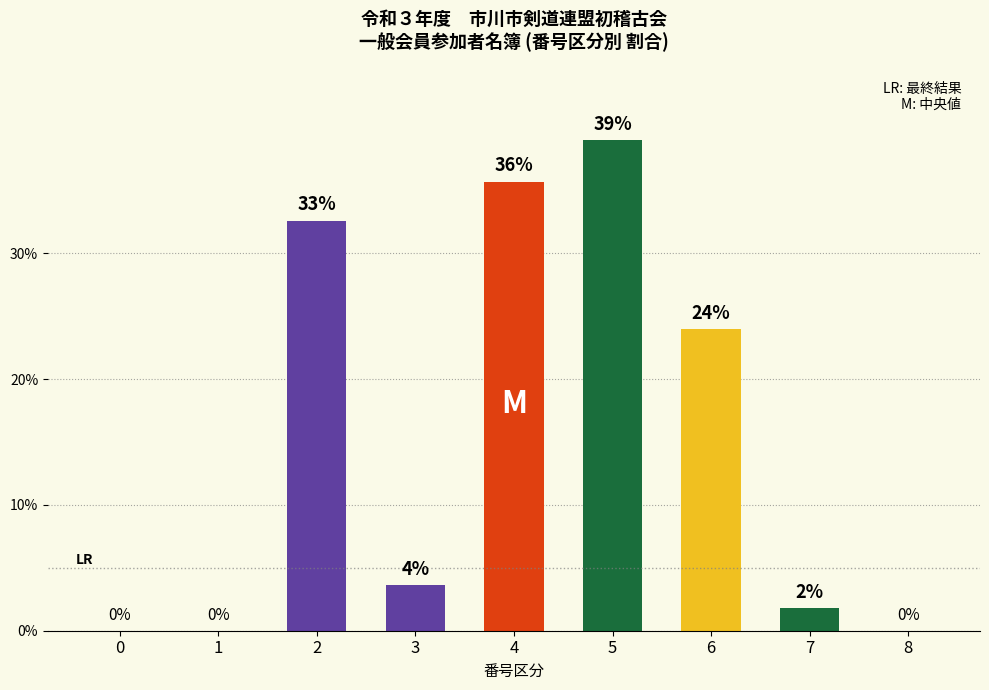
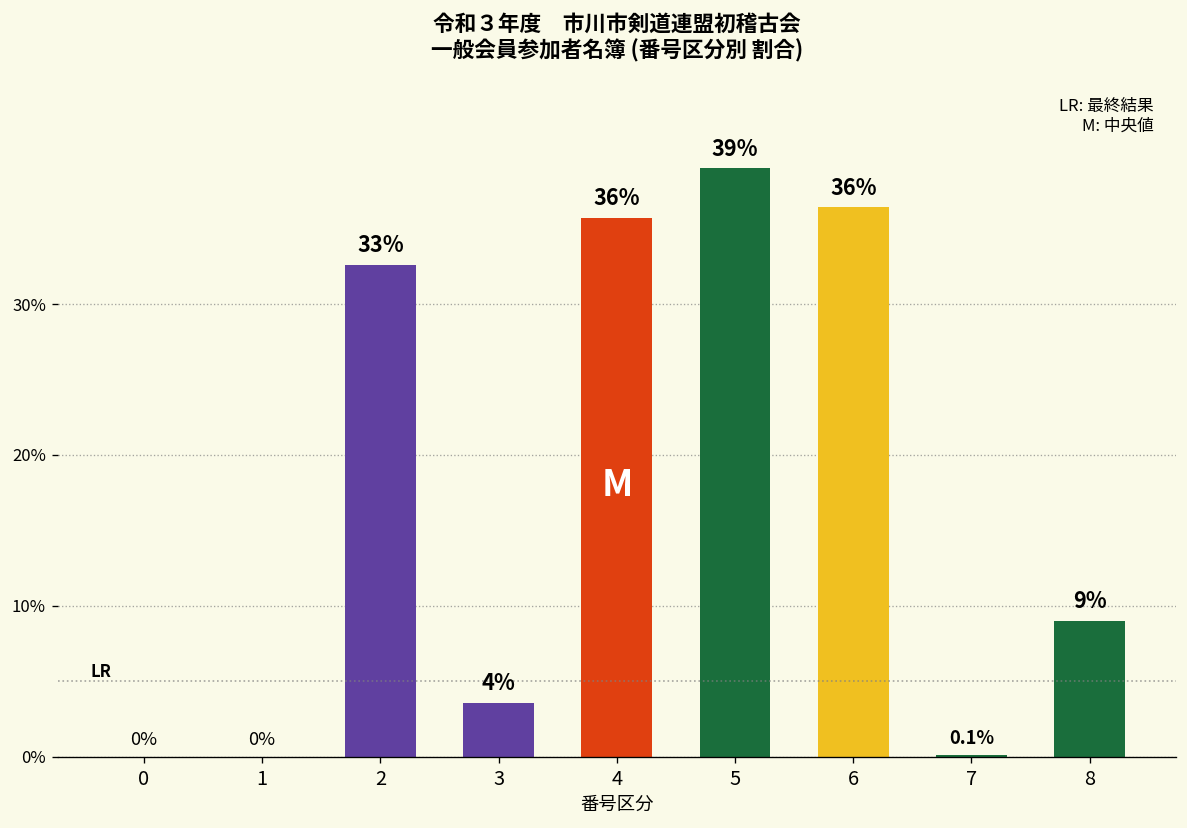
6: 24% -> 36%
7: 2% -> 0.1%
8: 0% -> 9%
